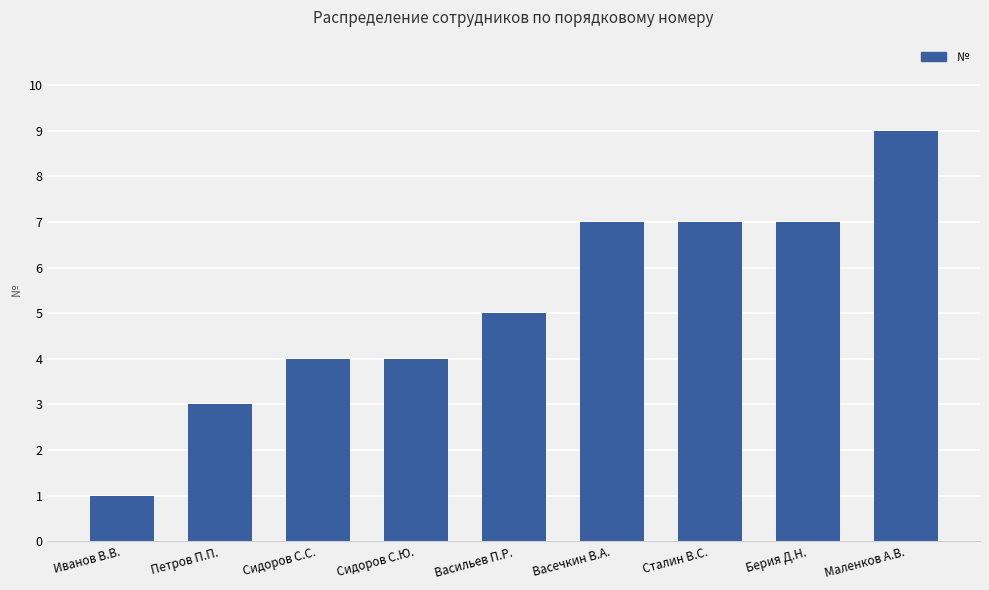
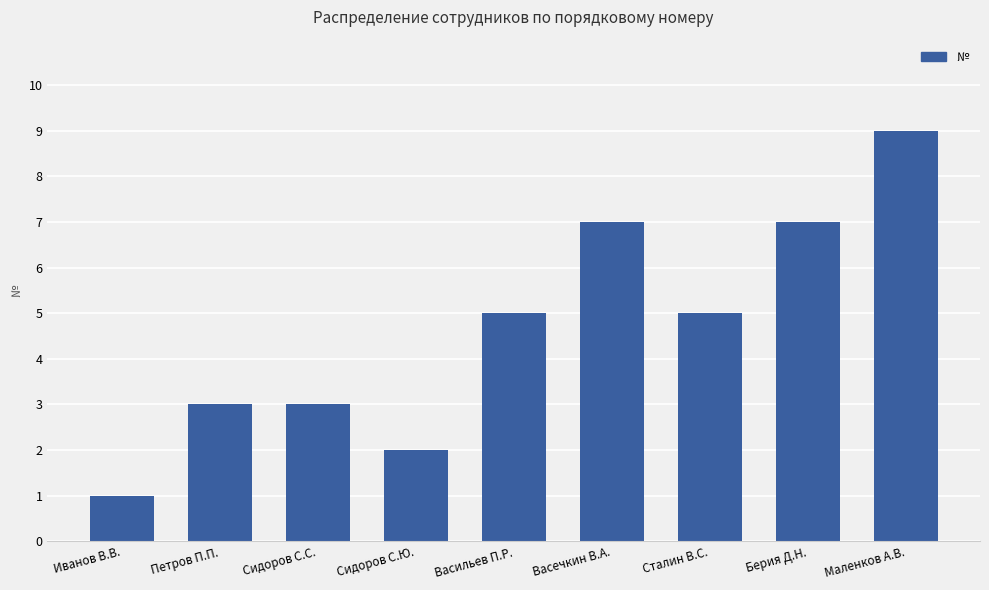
Сидоров С.С.: 4 -> 3
Сидоров С.Ю.: 4 -> 2
Сталин В.С.: 7 -> 5
